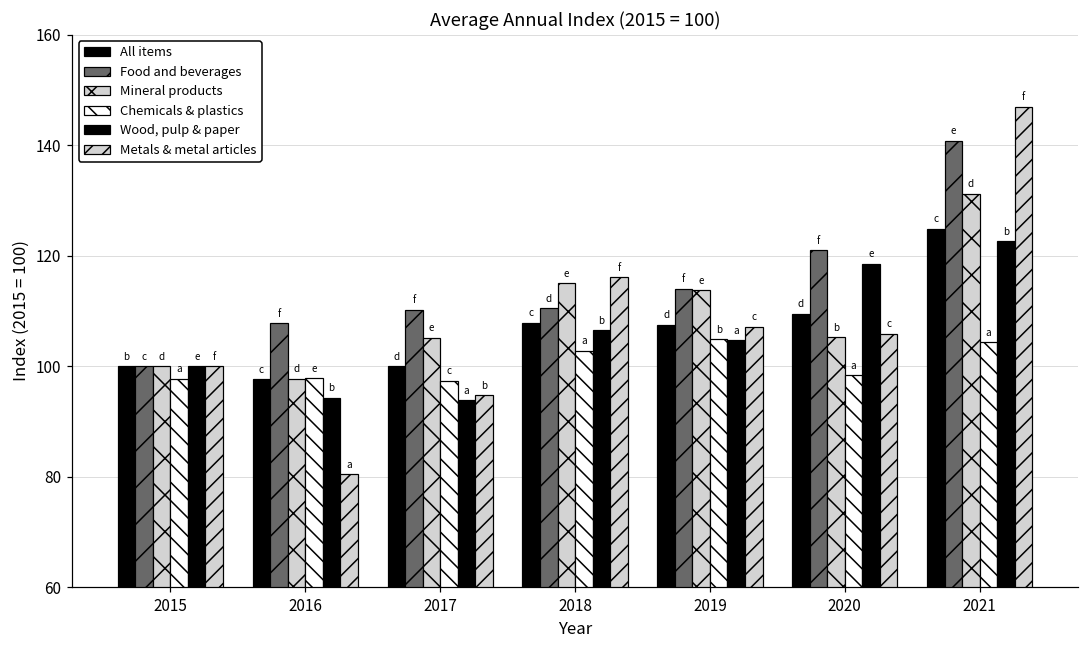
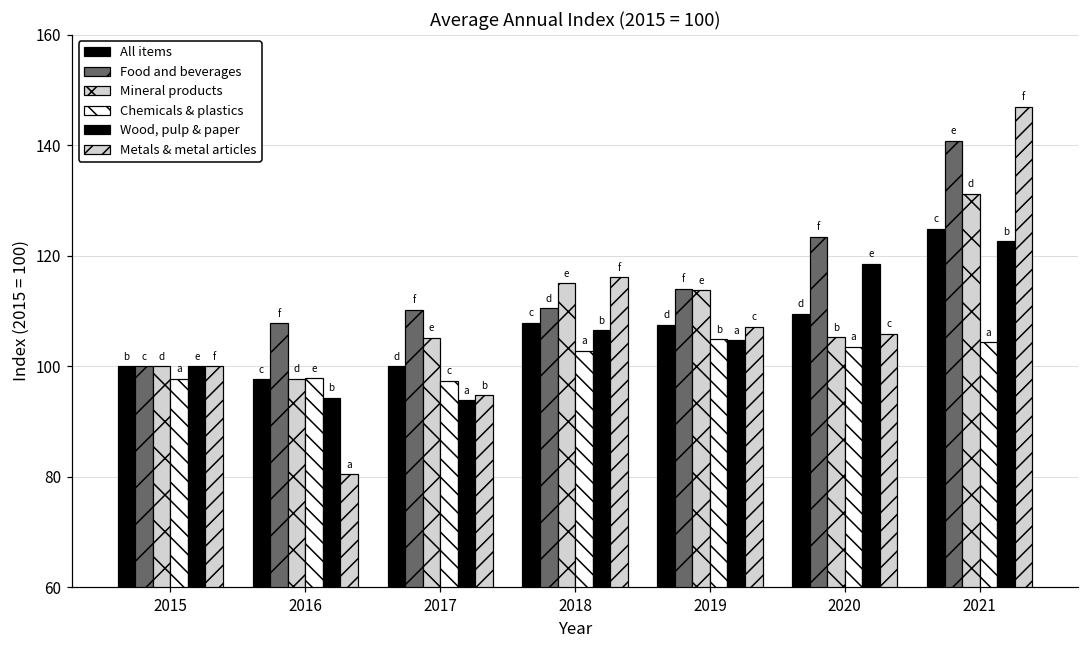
Food and beverages, 2020: 121 -> 123
Chemicals & plastics, 2020: 98 -> 104
